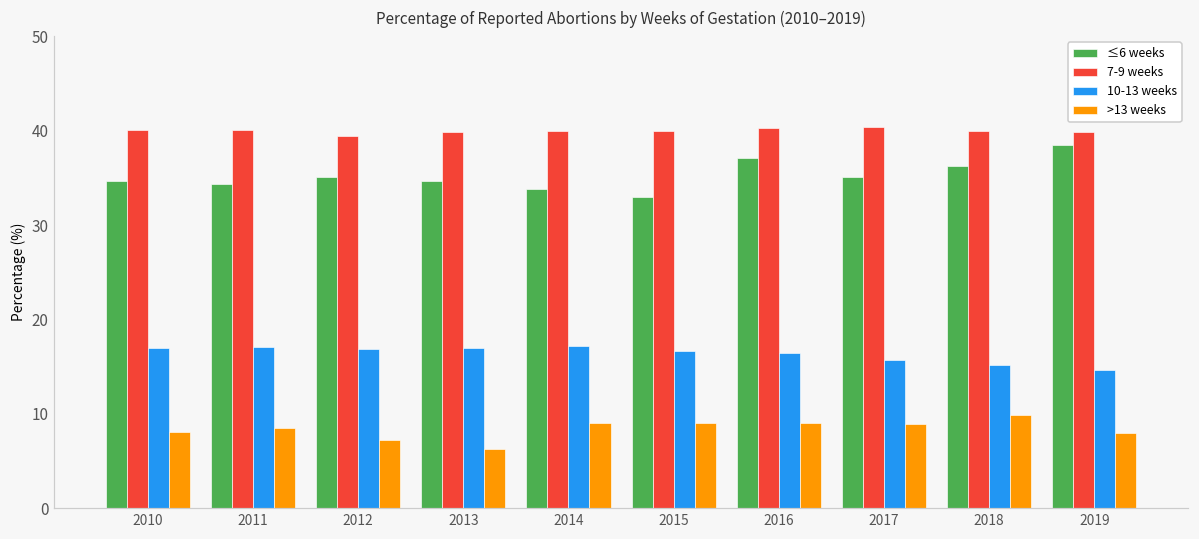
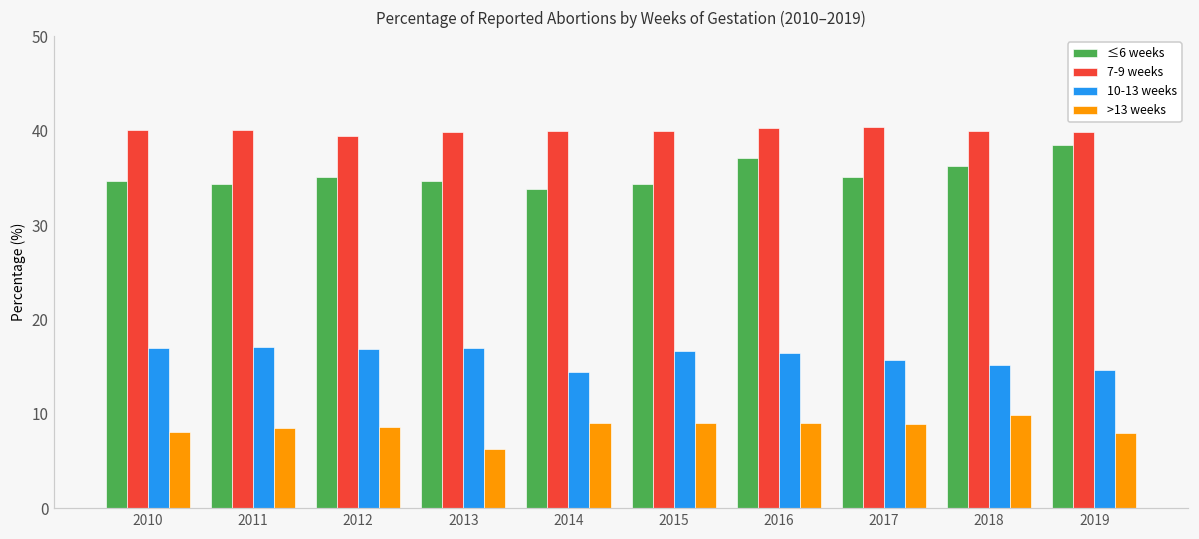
>13 weeks, 2012: 7 -> 9
10-13 weeks, 2014: 17 -> 14
≤6 weeks, 2015: 33 -> 34
